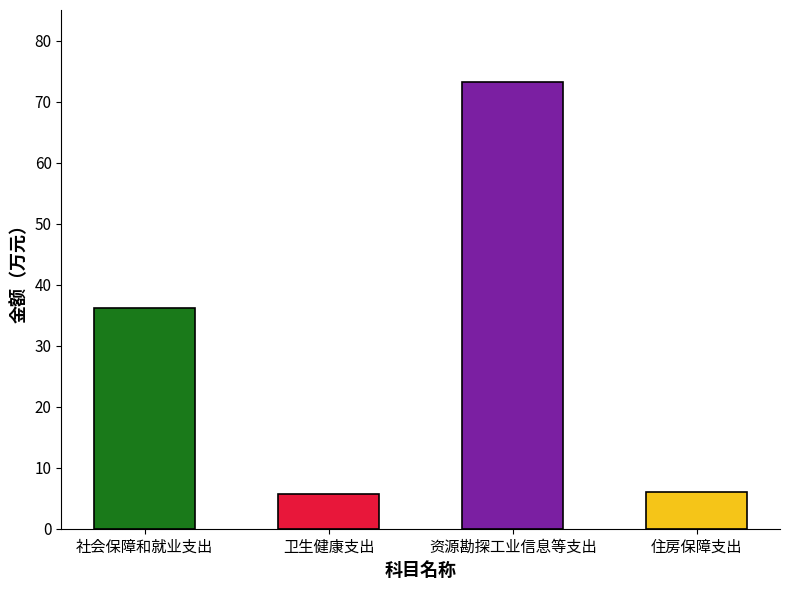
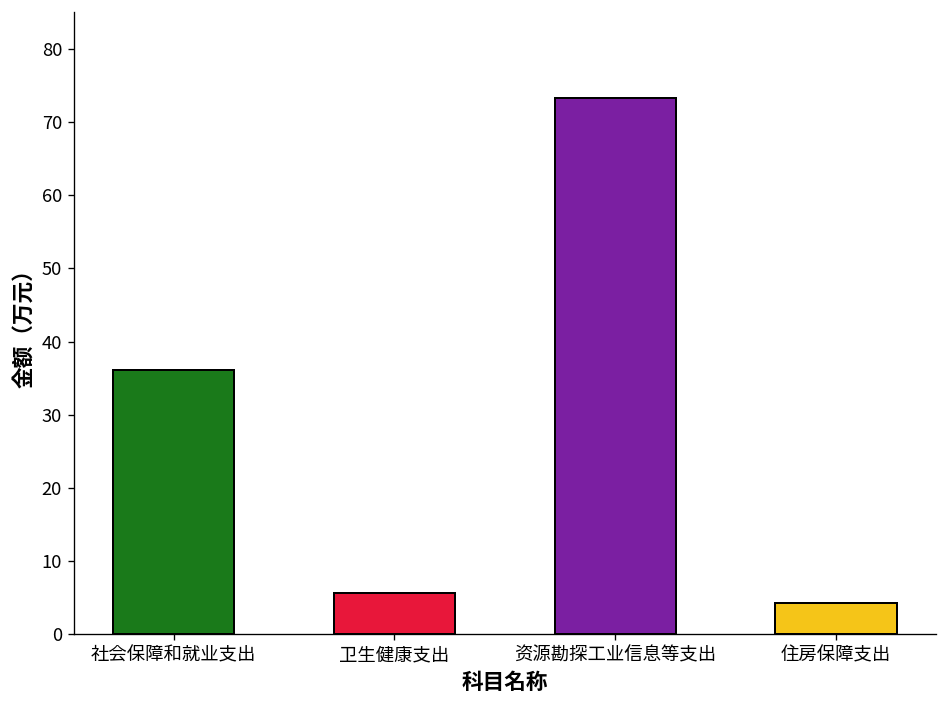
住房保障支出: 6 -> 4
